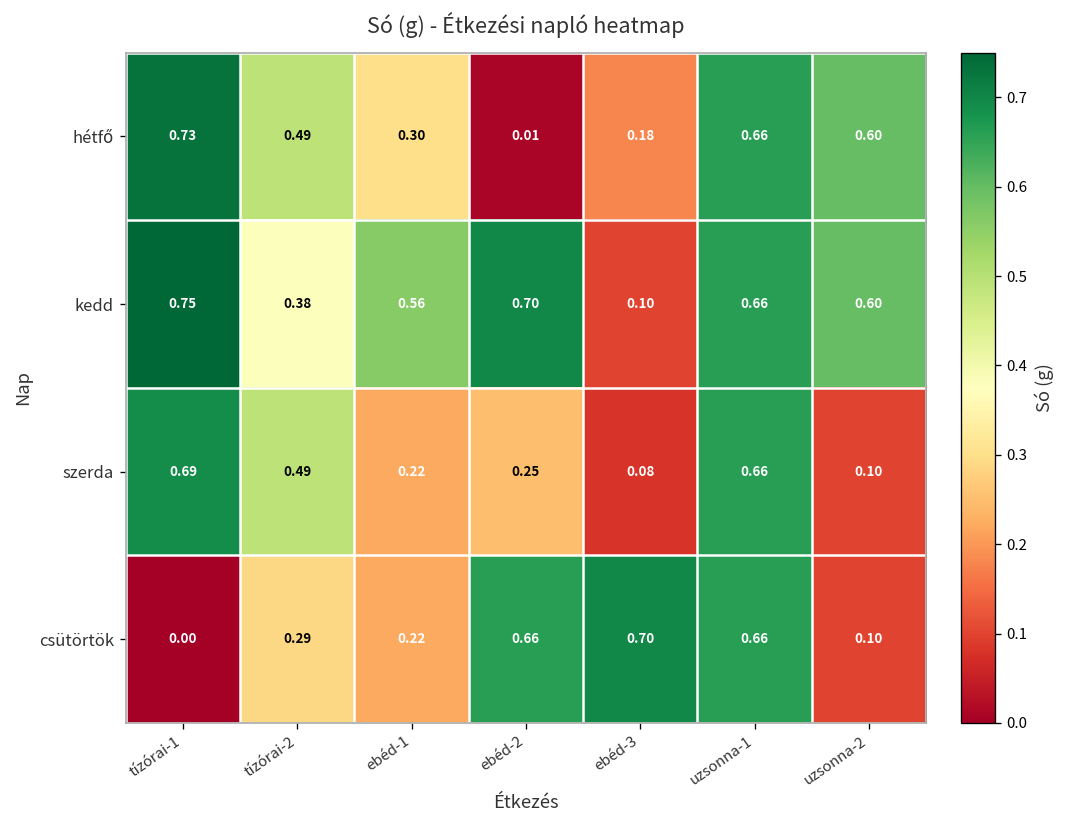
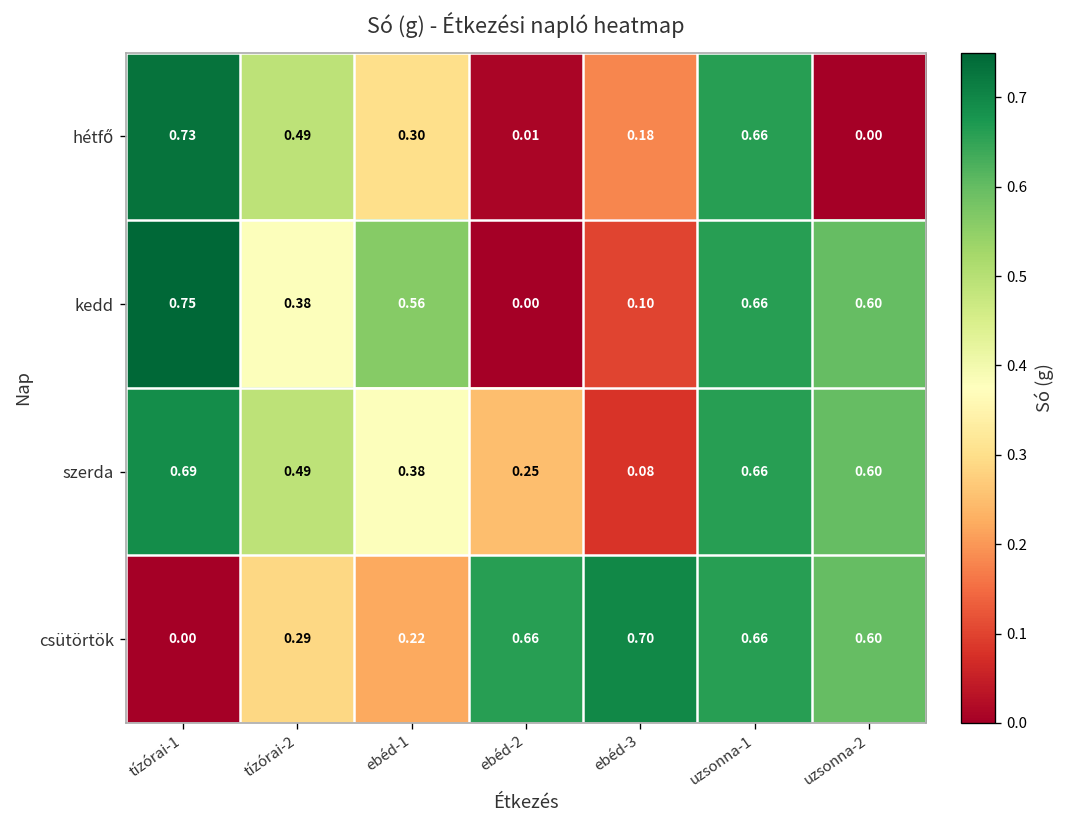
hétfő, uzsonna-2: 0.60 -> 0.00
kedd, ebéd-2: 0.70 -> 0.00
szerda, ebéd-1: 0.22 -> 0.38
szerda, uzsonna-2: 0.10 -> 0.60
csütörtök, uzsonna-2: 0.10 -> 0.60
